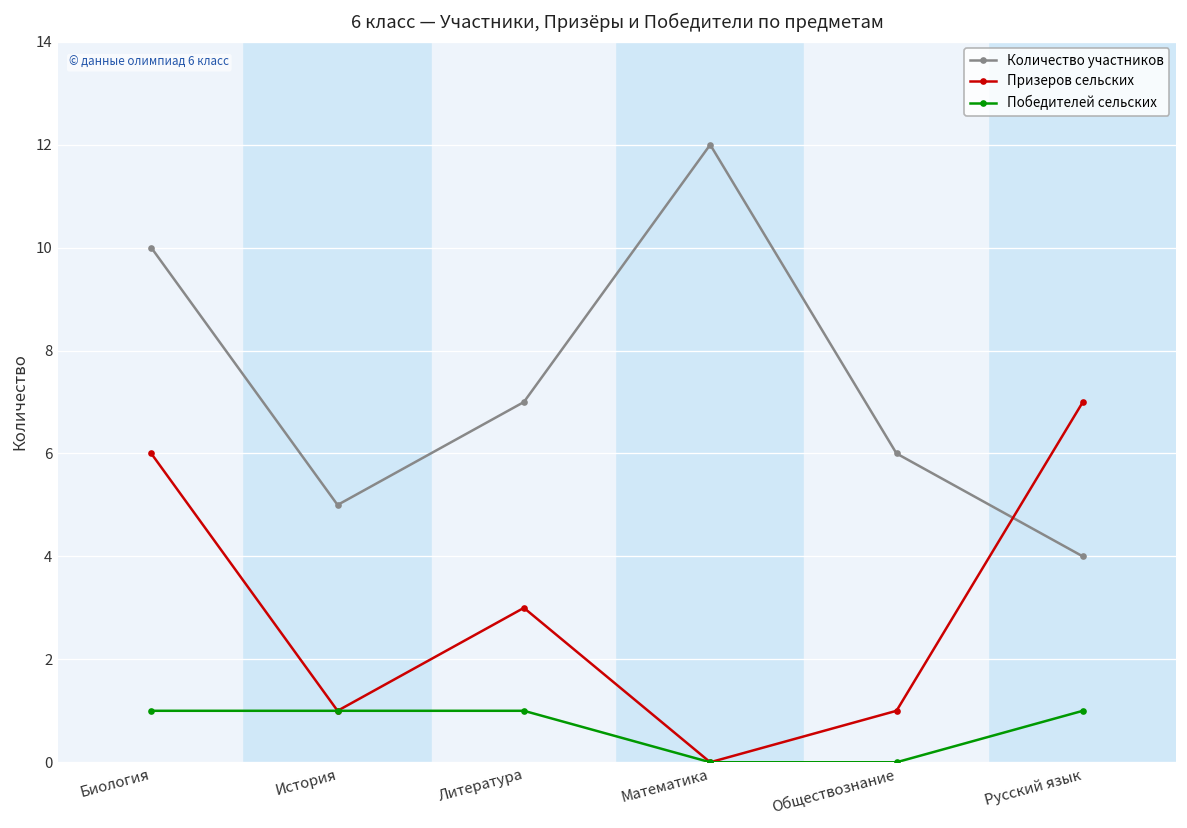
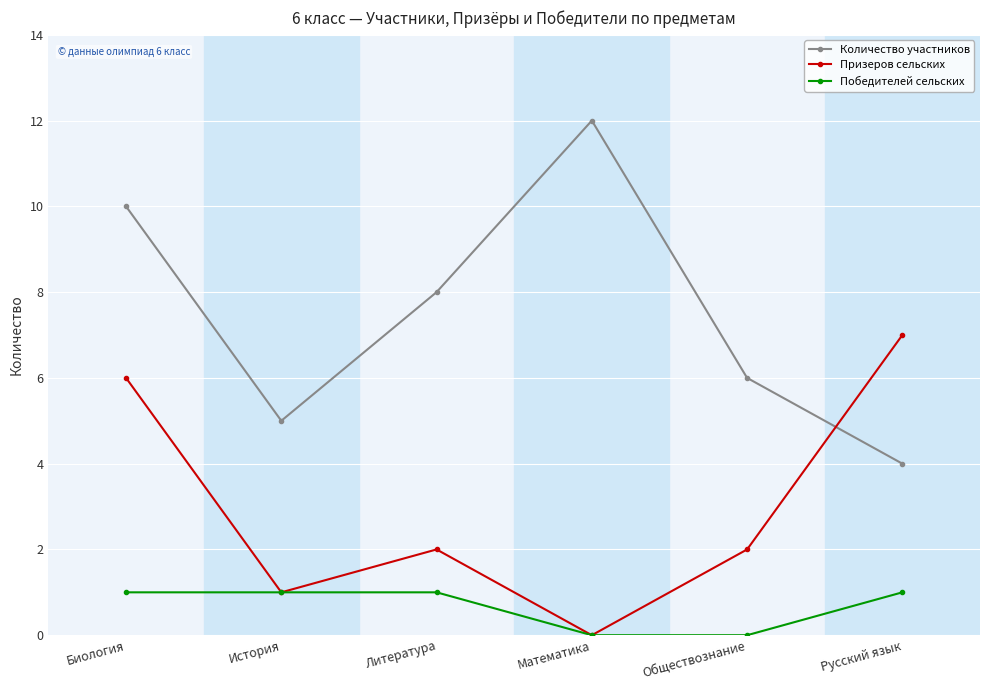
Количество участников, Литература: 7 -> 8
Призеров сельских, Литература: 3 -> 2
Призеров сельских, Обществознание: 1 -> 2
